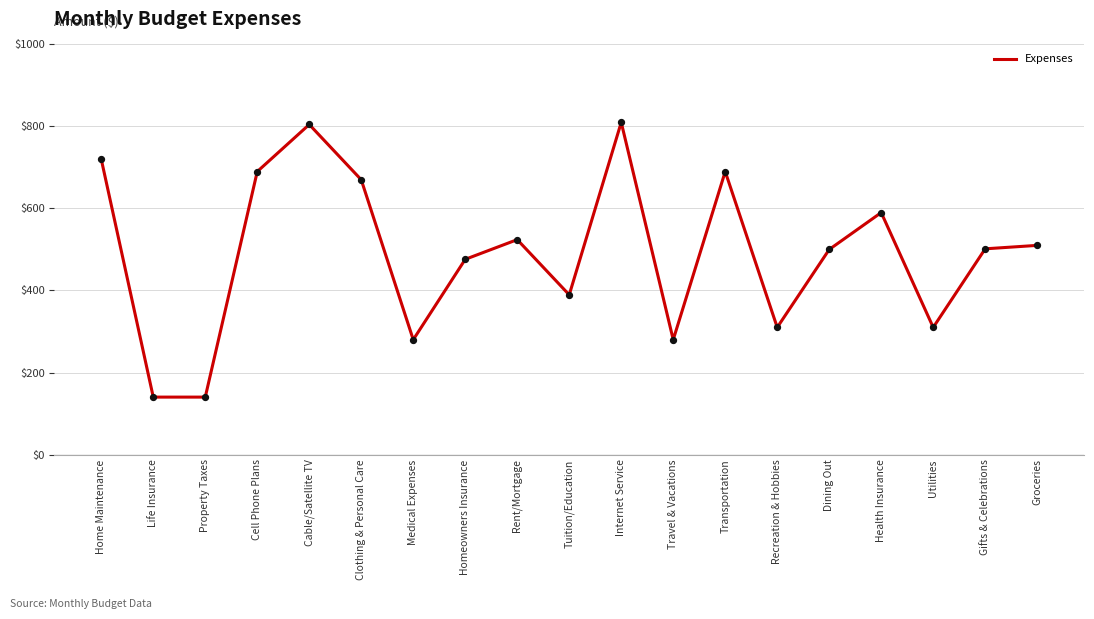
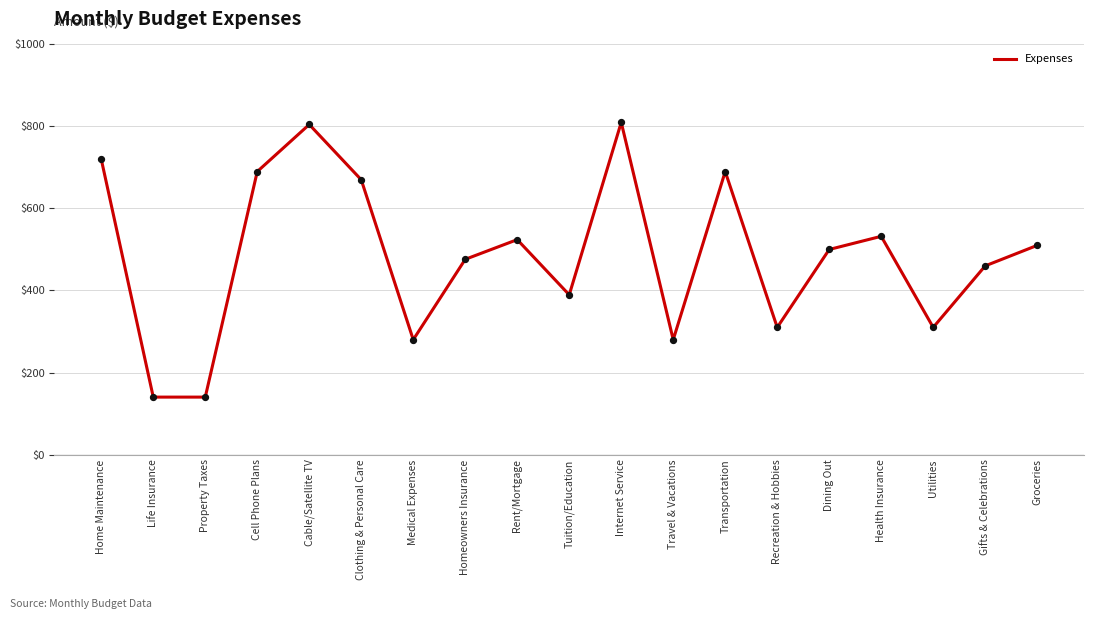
Health Insurance: $590 -> $530
Gifts & Celebrations: $500 -> $460
